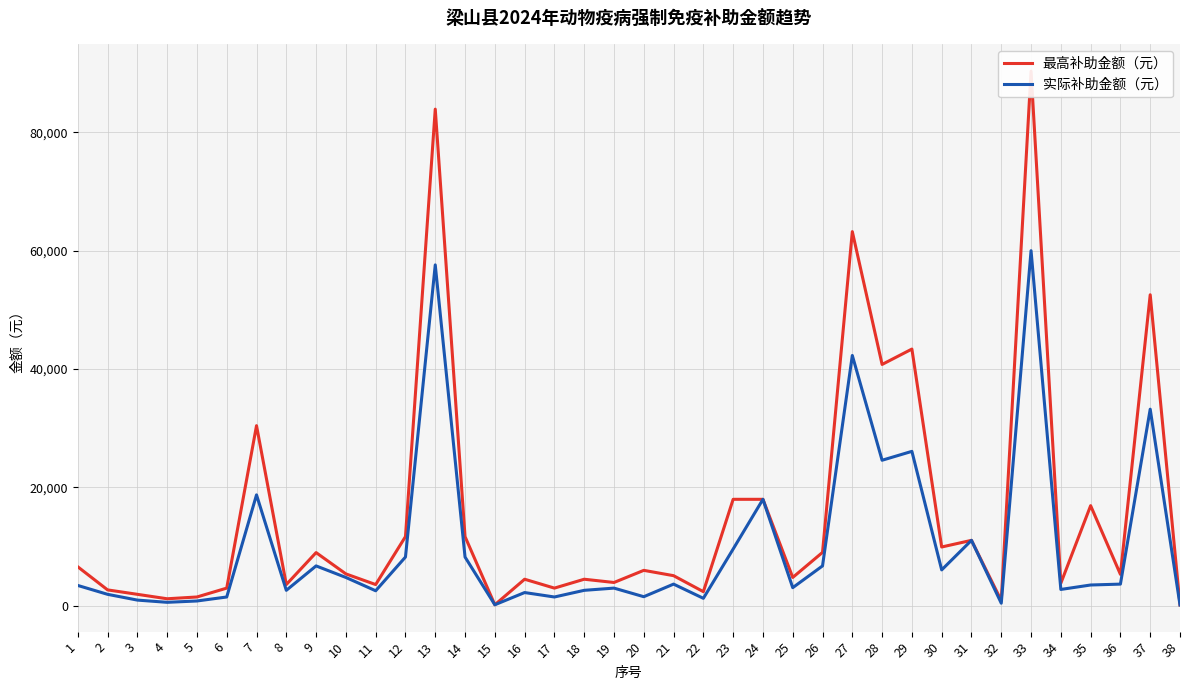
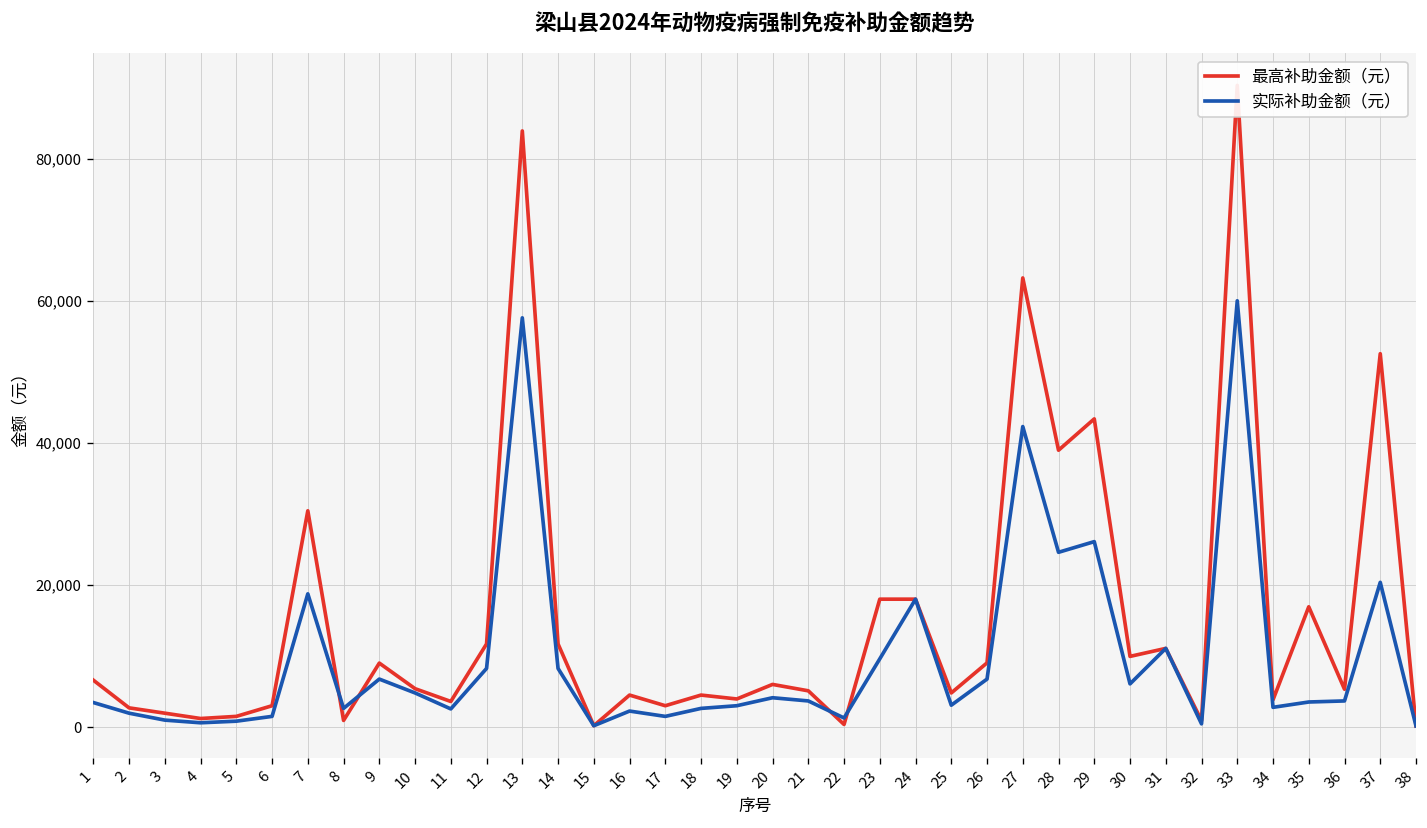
最高补助金额（元）, 8: 4,000 -> 1,000
实际补助金额（元）, 20: 2,000 -> 4,000
最高补助金额（元）, 22: 2,000 -> 0
最高补助金额（元）, 28: 41,000 -> 39,000
实际补助金额（元）, 37: 33,000 -> 20,000
